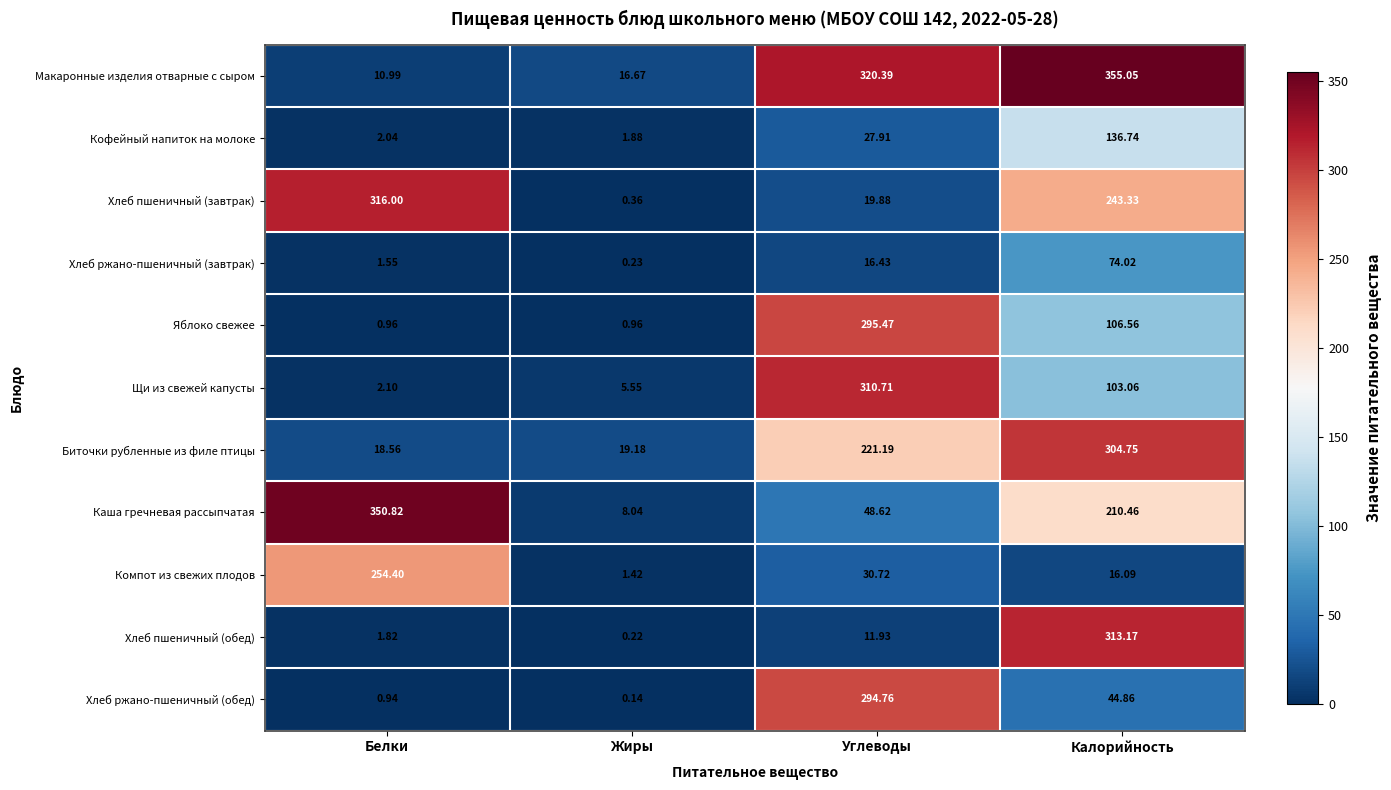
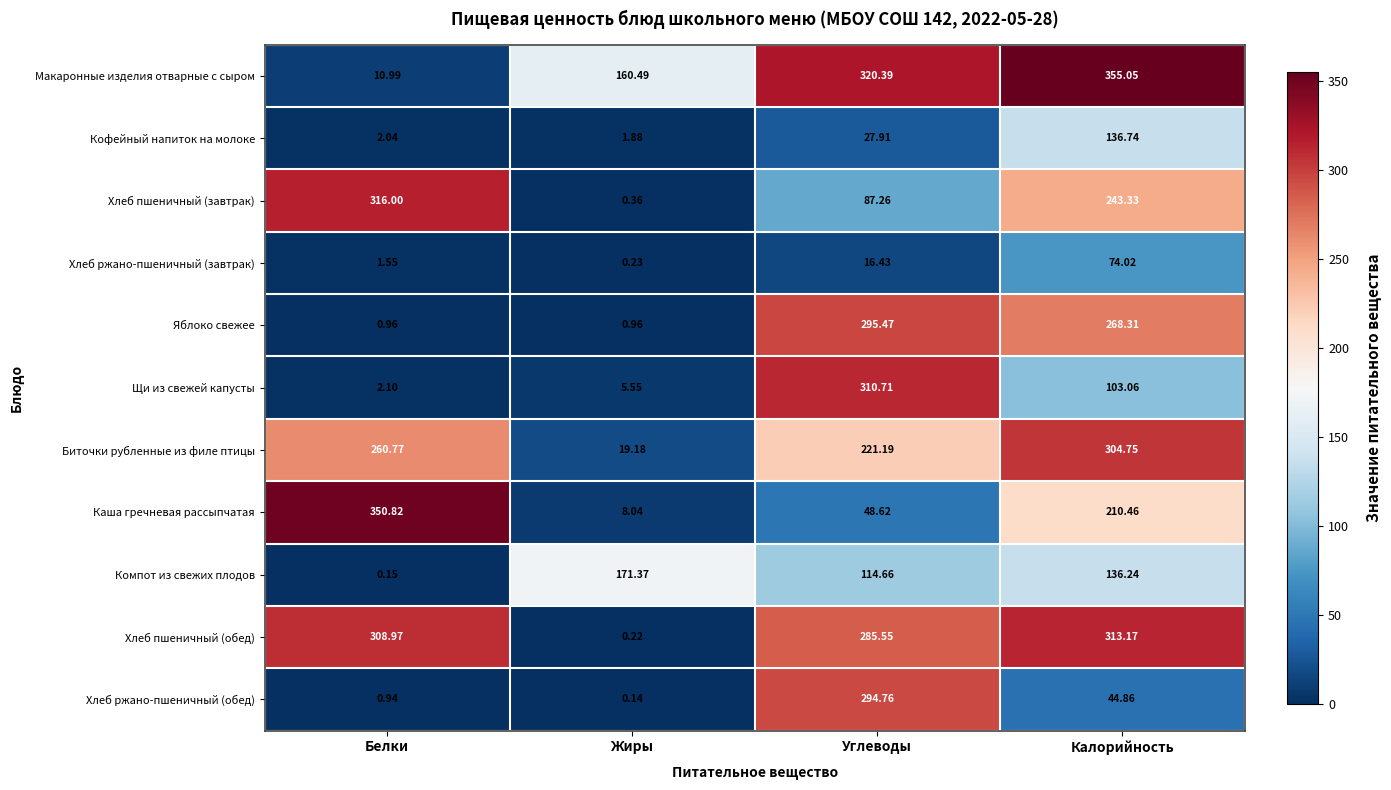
Макаронные изделия отварные с сыром, Жиры: 16.67 -> 160.49
Хлеб пшеничный (завтрак), Углеводы: 19.88 -> 87.26
Яблоко свежее, Калорийность: 106.56 -> 268.31
Биточки рубленные из филе птицы, Белки: 18.56 -> 260.77
Компот из свежих плодов, Белки: 254.40 -> 0.15
Компот из свежих плодов, Жиры: 1.42 -> 171.37
Компот из свежих плодов, Углеводы: 30.72 -> 114.66
Компот из свежих плодов, Калорийность: 16.09 -> 136.24
Хлеб пшеничный (обед), Белки: 1.82 -> 308.97
Хлеб пшеничный (обед), Углеводы: 11.93 -> 285.55
